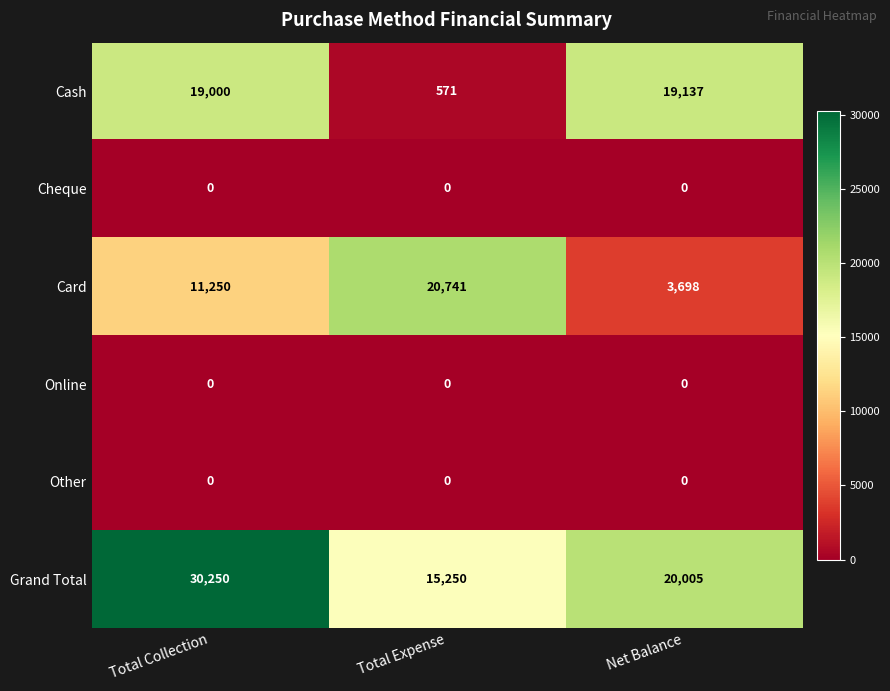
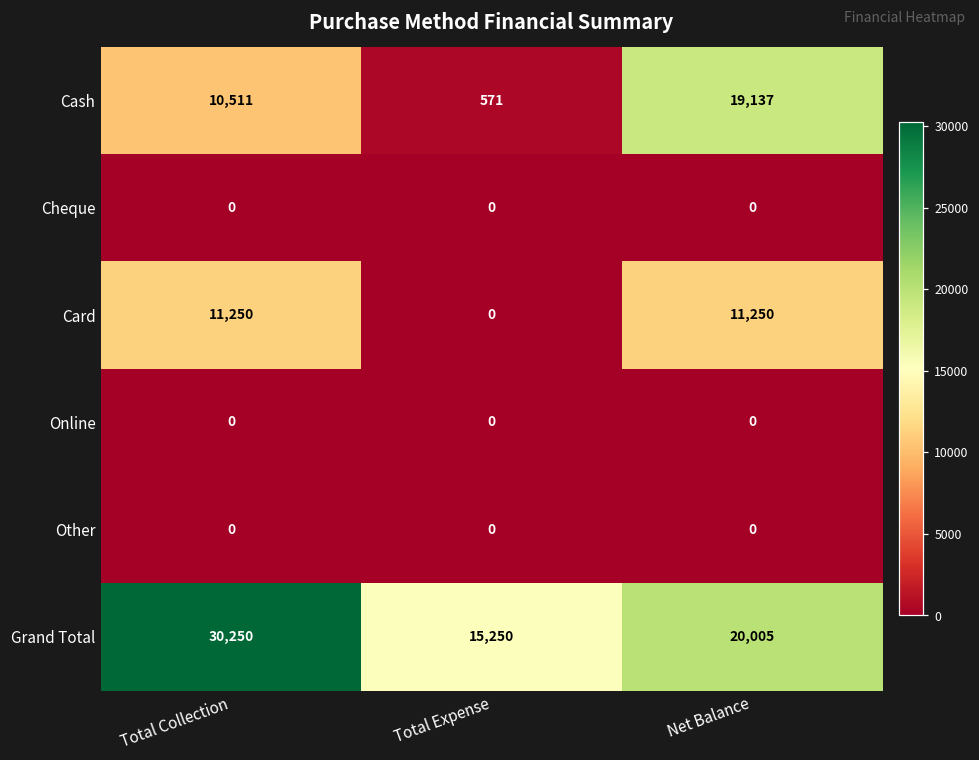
Cash, Total Collection: 19,000 -> 10,511
Card, Total Expense: 20,741 -> 0
Card, Net Balance: 3,698 -> 11,250
